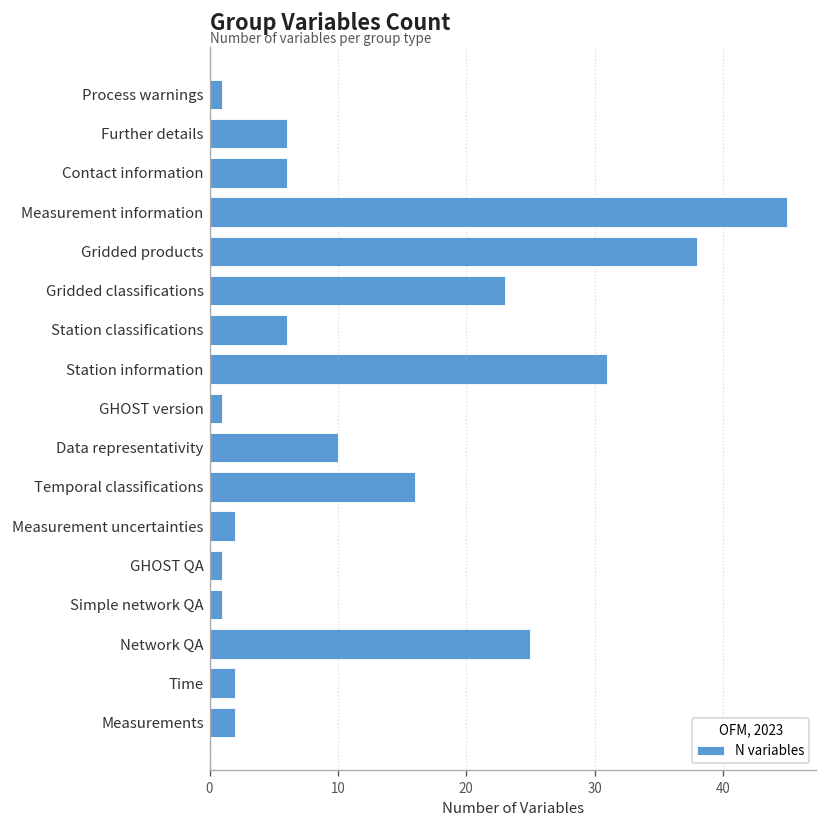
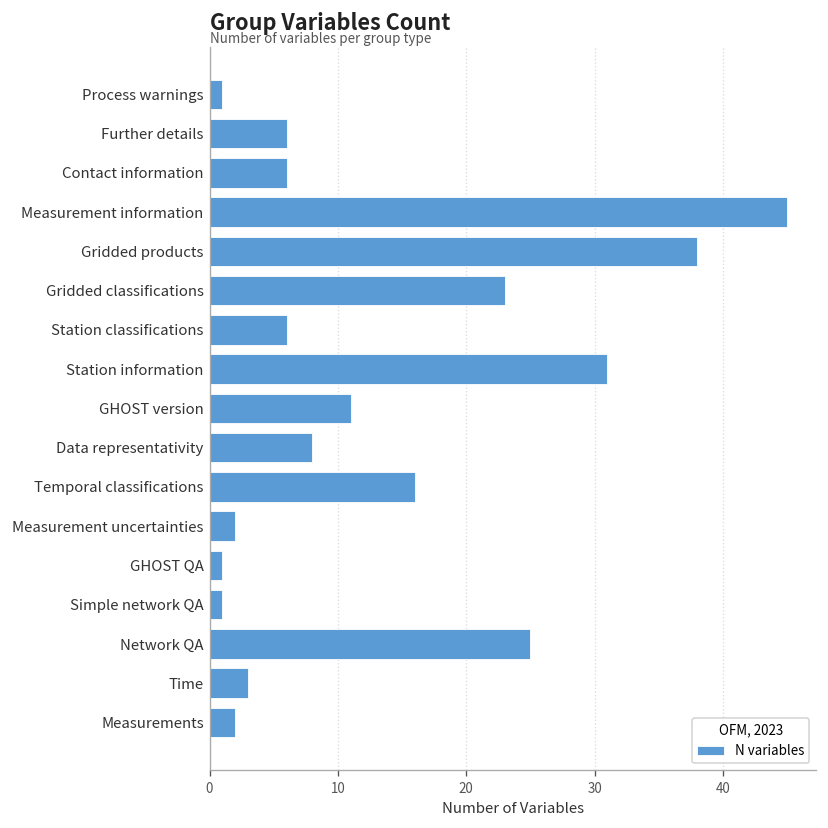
GHOST version: 1 -> 11
Data representativity: 10 -> 8
Time: 2 -> 3
